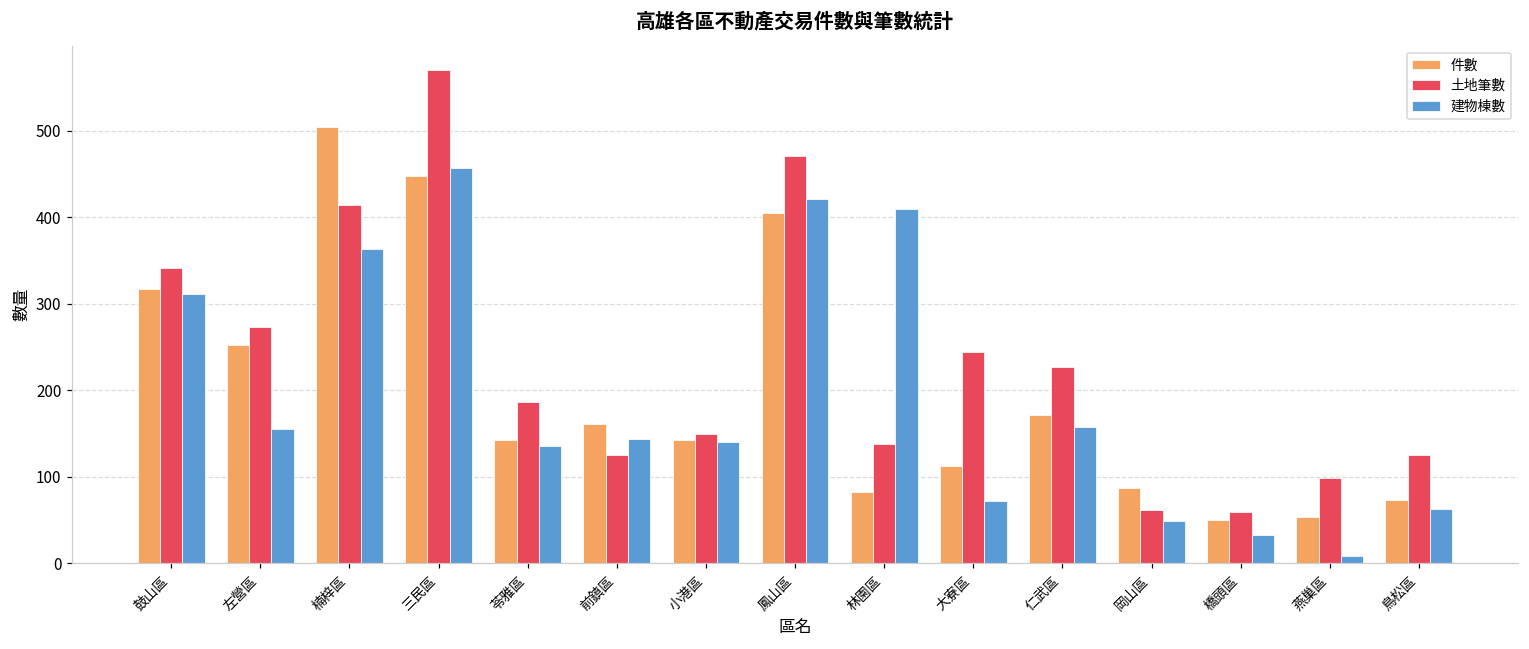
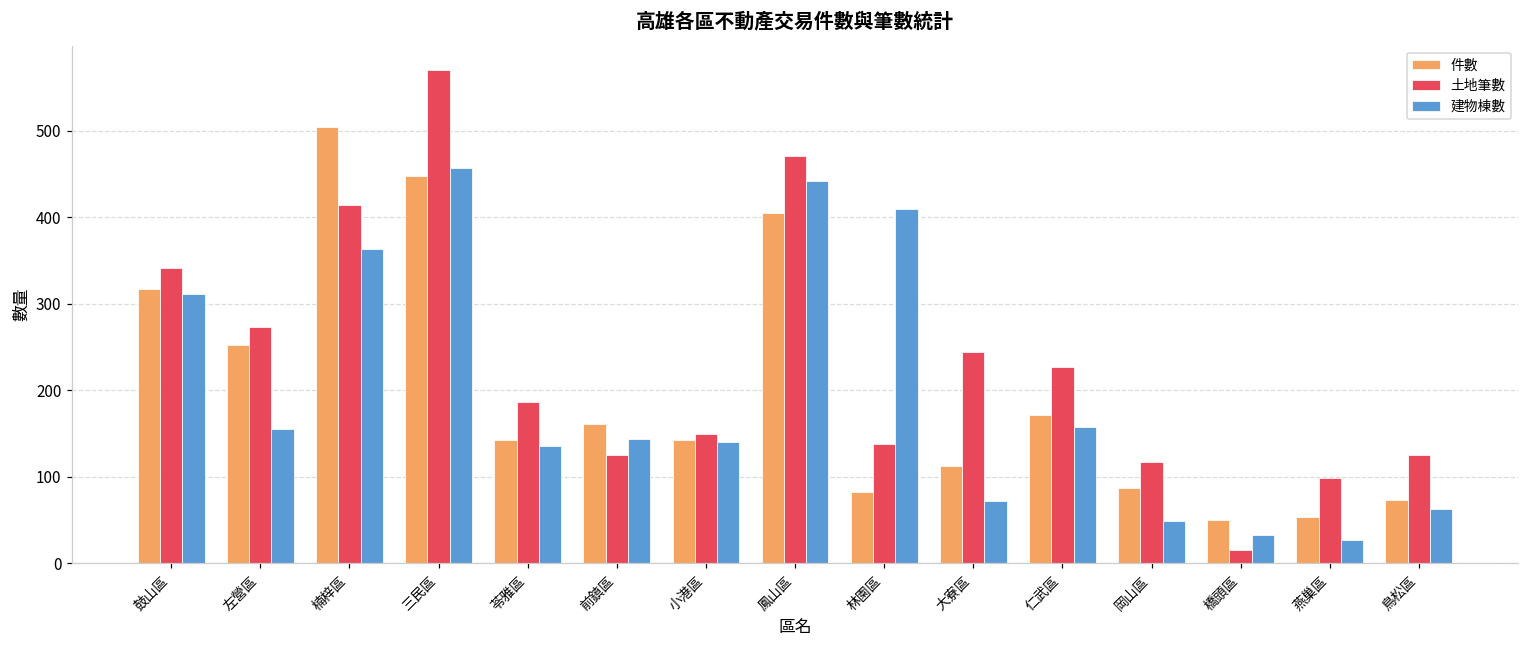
建物棟數, 鳳山區: 420 -> 440
土地筆數, 岡山區: 60 -> 120
土地筆數, 橋頭區: 60 -> 20
建物棟數, 燕巢區: 10 -> 30
